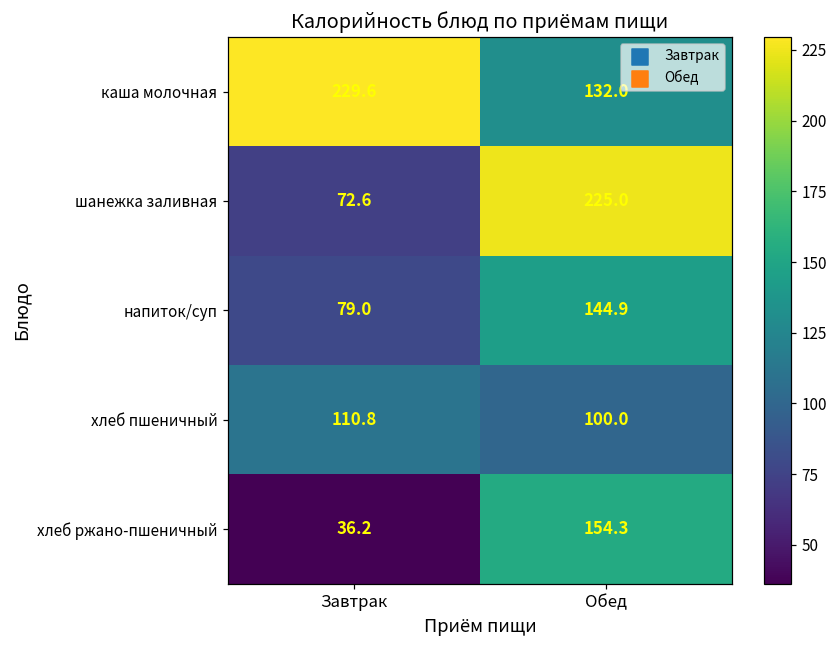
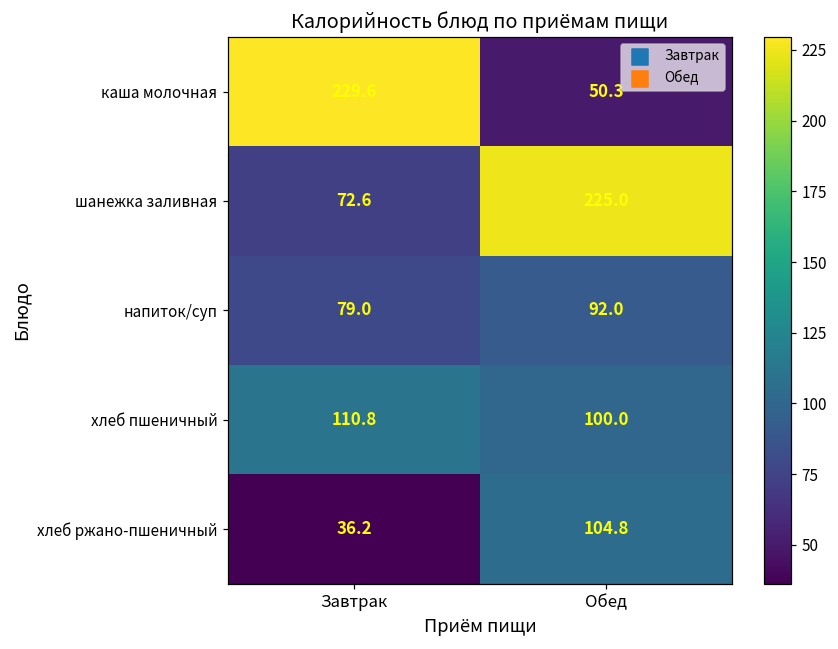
каша молочная, Обед: 132.0 -> 50.3
напиток/суп, Обед: 144.9 -> 92.0
хлеб ржано-пшеничный, Обед: 154.3 -> 104.8
